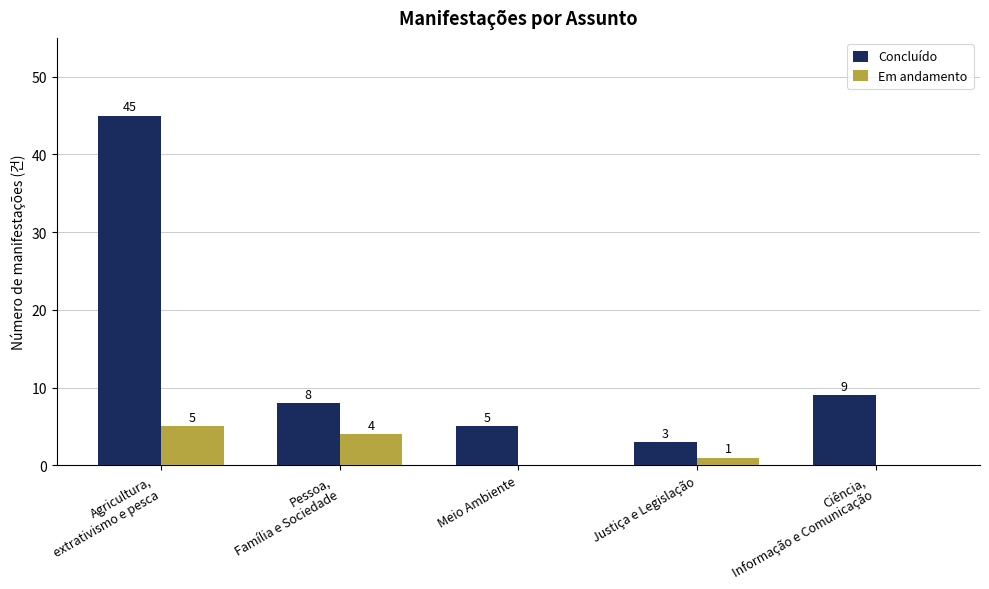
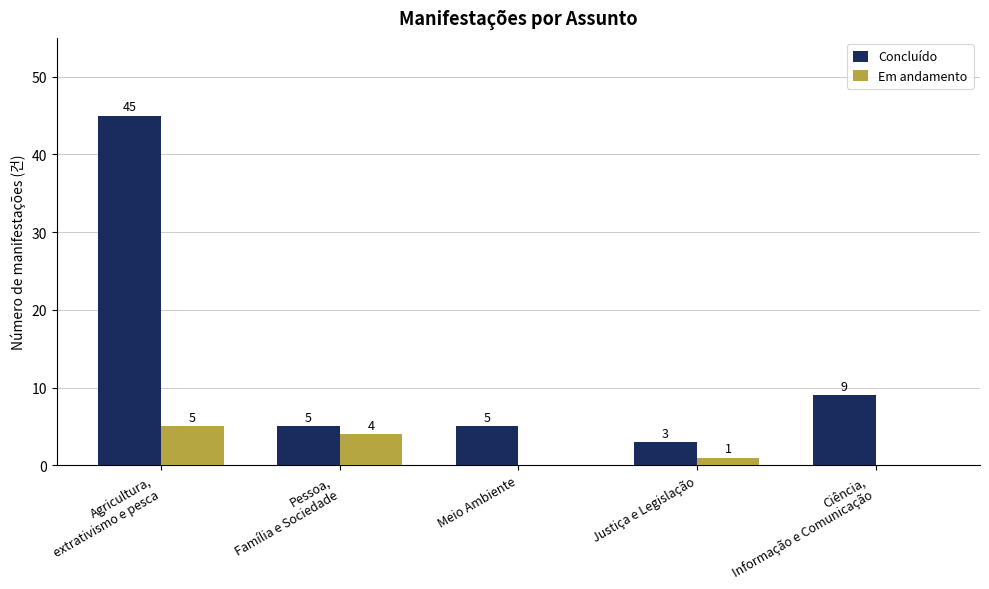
Concluído, Pessoa, Família e Sociedade: 8 -> 5
